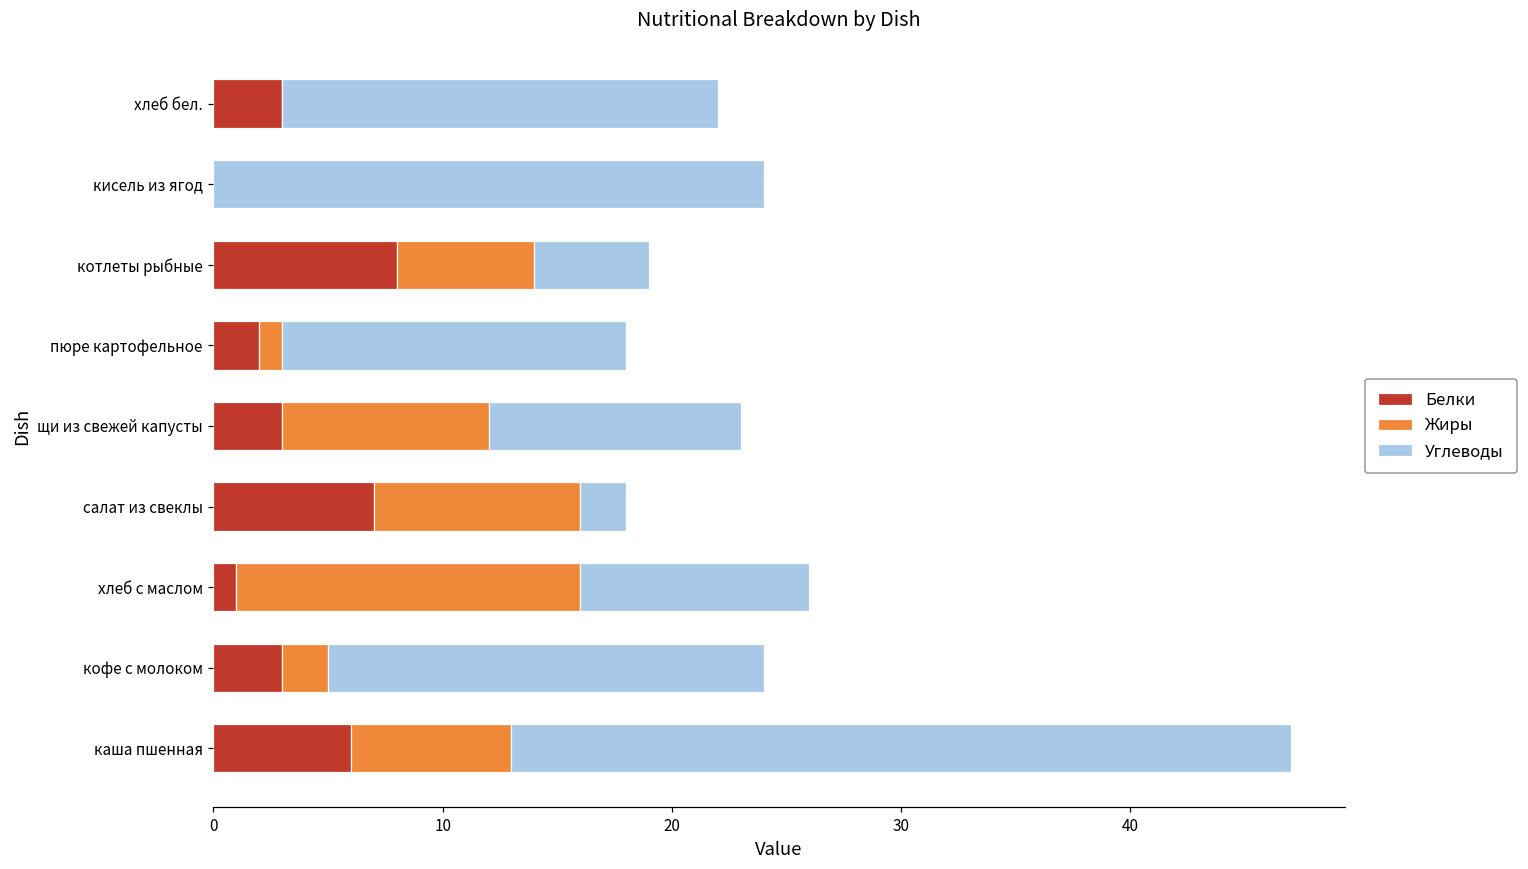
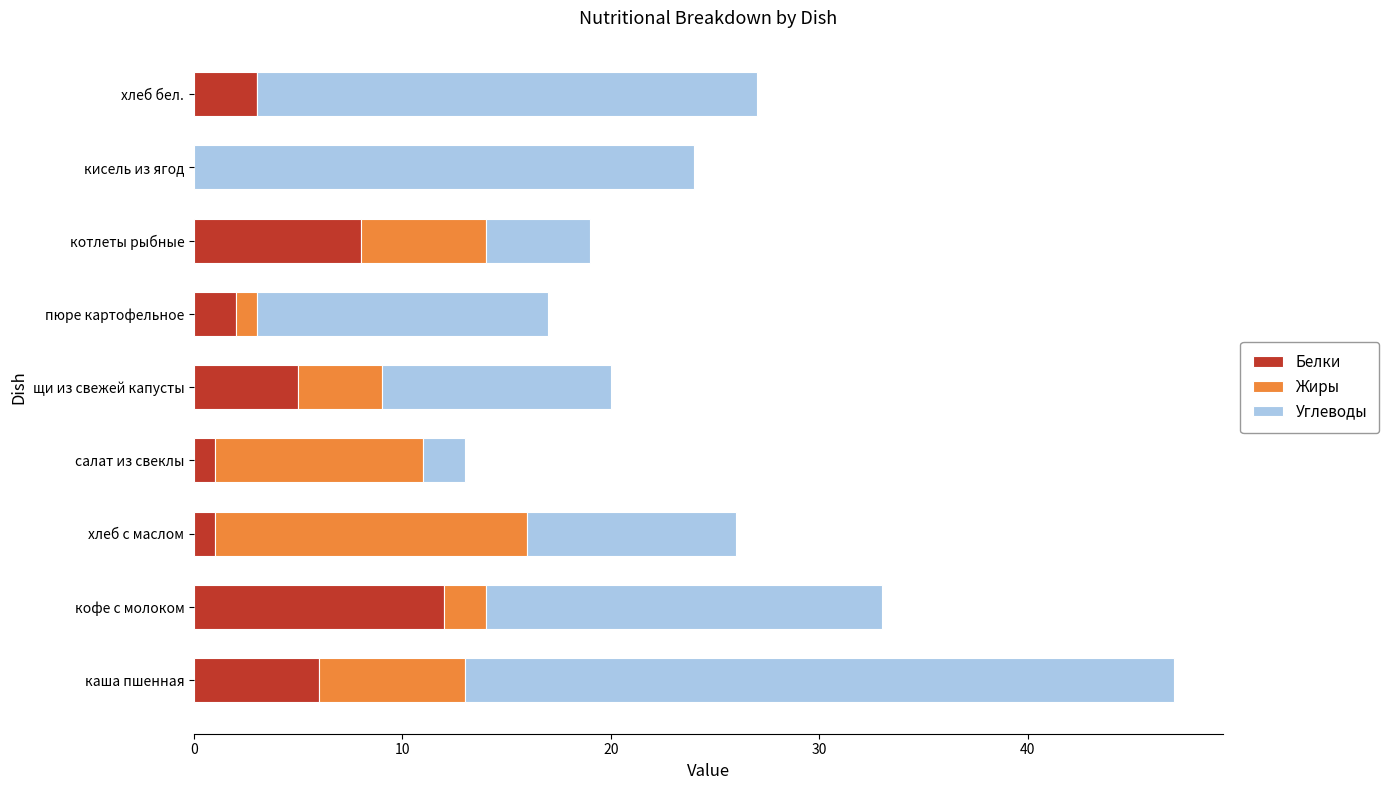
Углеводы, хлеб бел.: 19 -> 24
Углеводы, пюре картофельное: 15 -> 14
Белки, щи из свежей капусты: 3 -> 5
Жиры, щи из свежей капусты: 9 -> 4
Белки, салат из свеклы: 7 -> 1
Жиры, салат из свеклы: 9 -> 10
Белки, кофе с молоком: 3 -> 12
